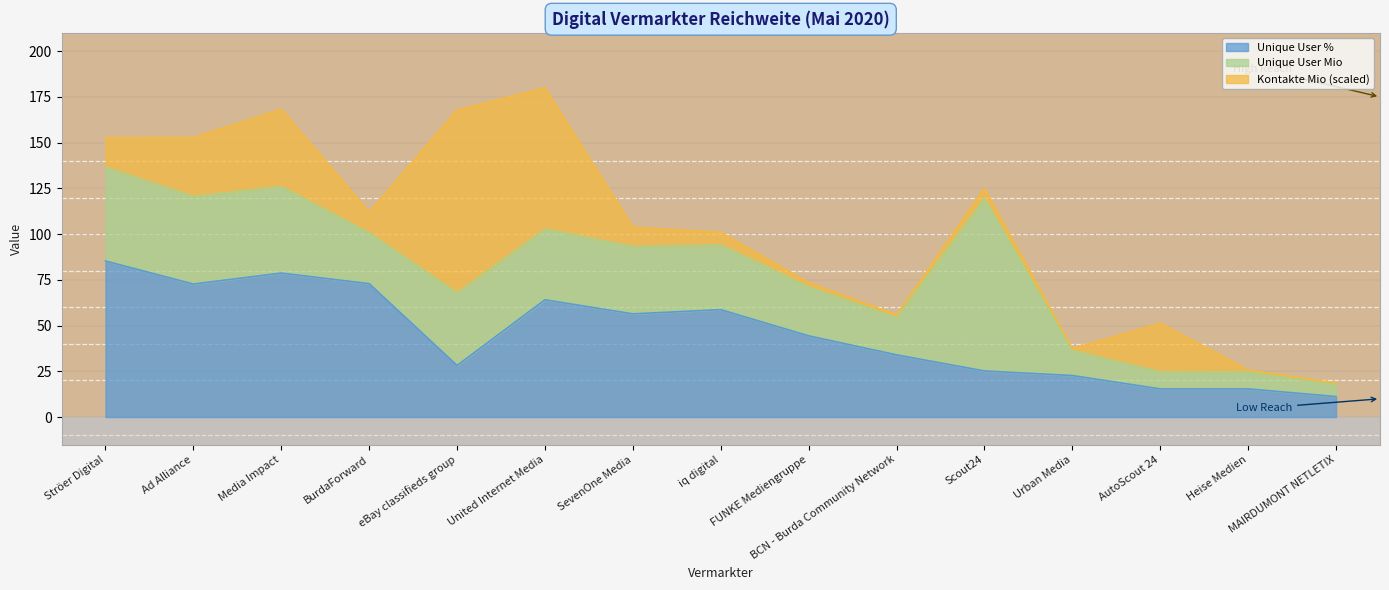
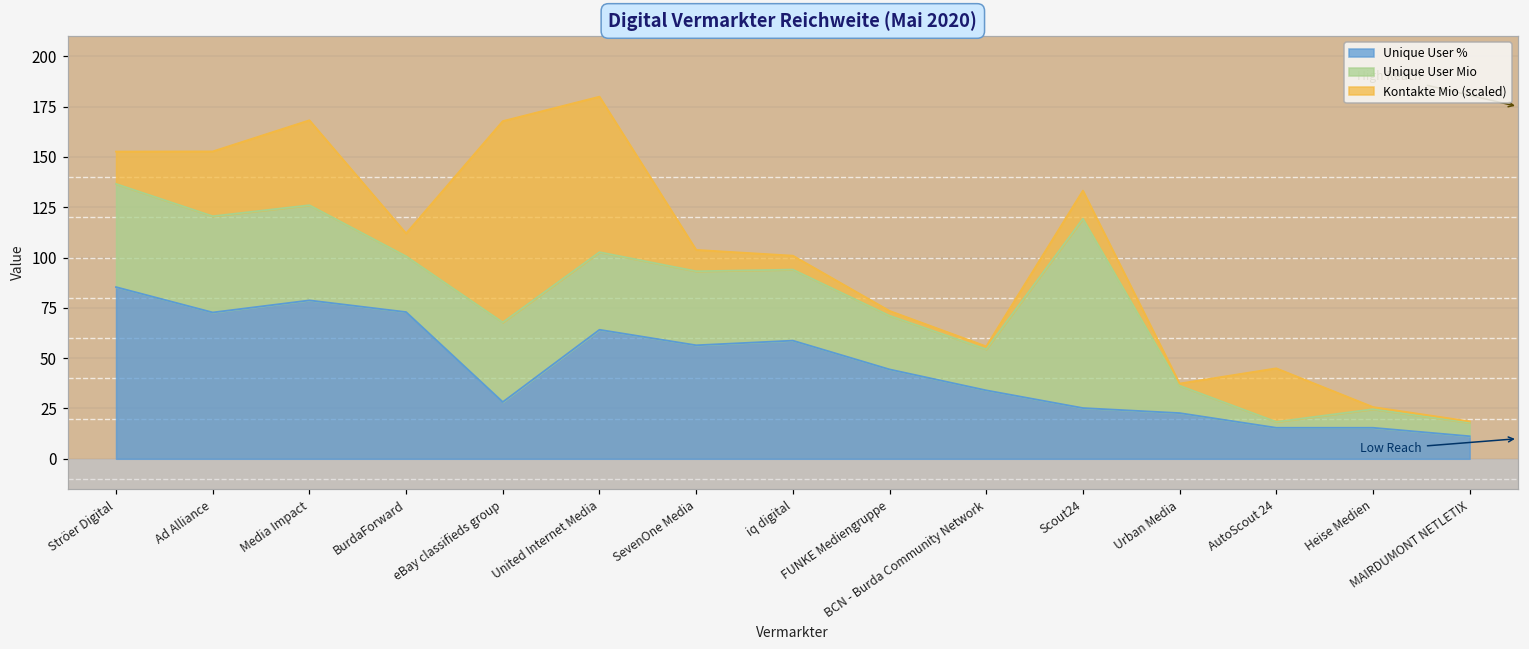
Kontakte Mio (scaled), Scout24: 6 -> 14
Unique User Mio, AutoScout 24: 9 -> 3
